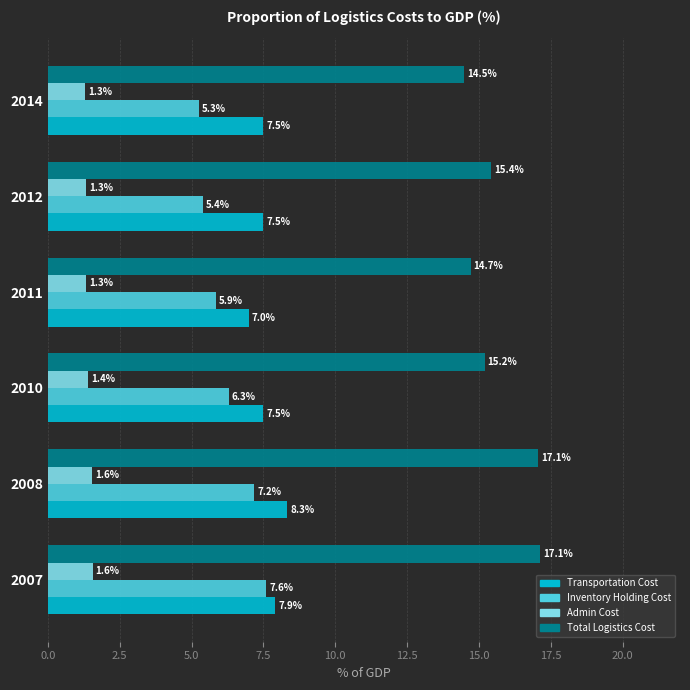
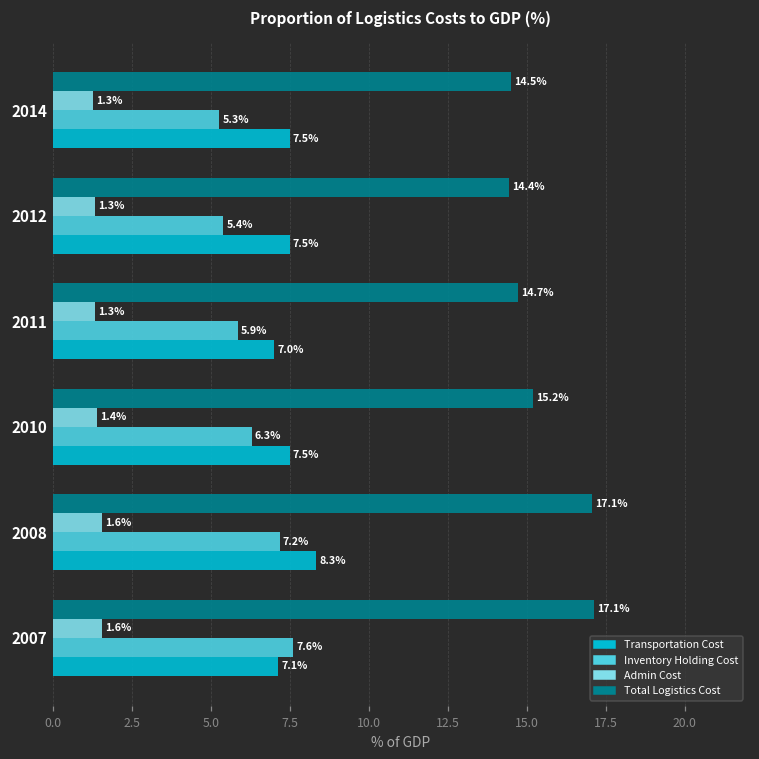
Total Logistics Cost, 2012: 15.4% -> 14.4%
Transportation Cost, 2007: 7.9% -> 7.1%
